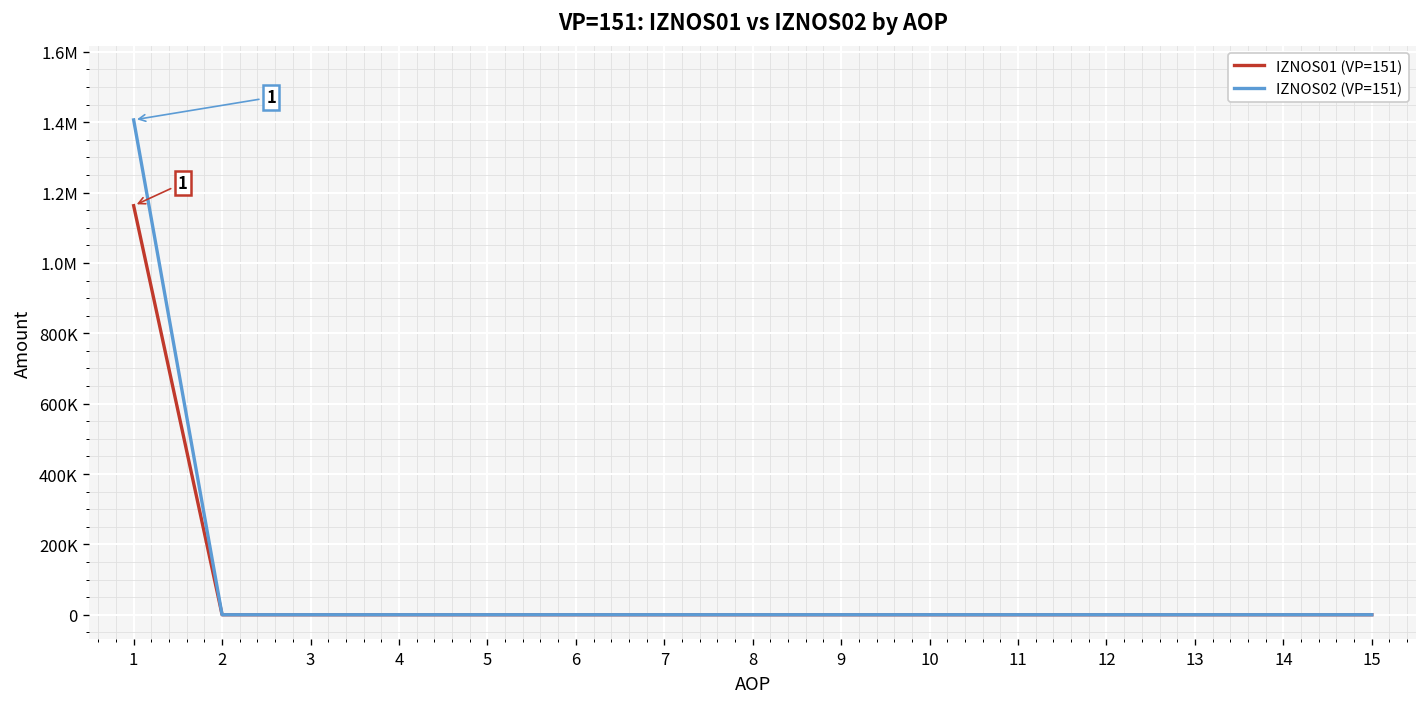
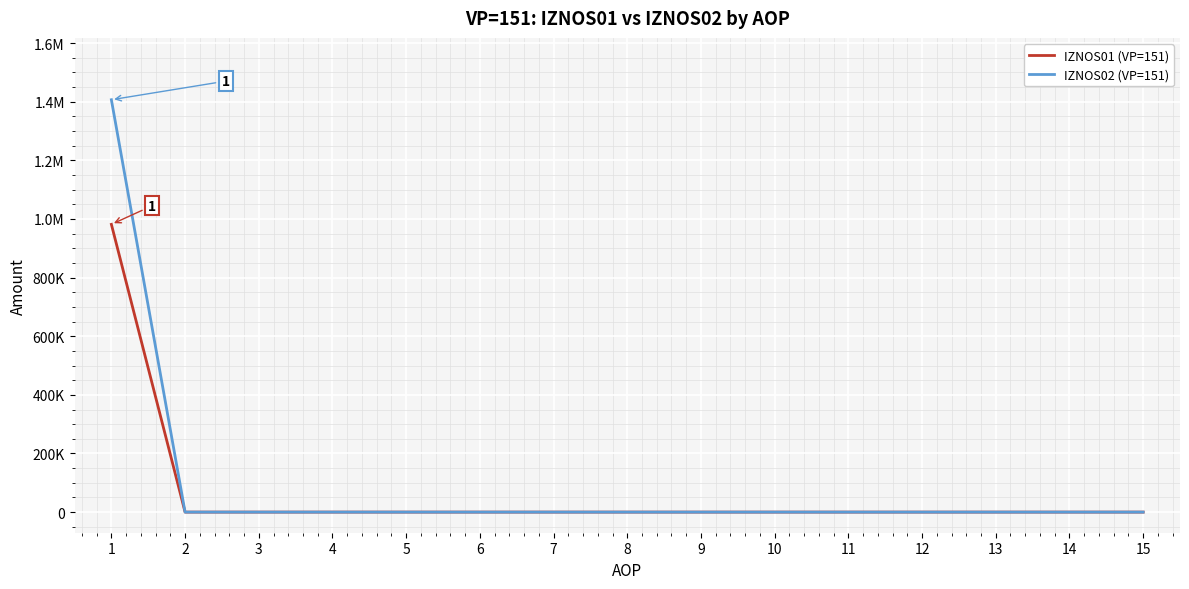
IZNOS01 (VP=151), 1: 1160000 -> 980000
